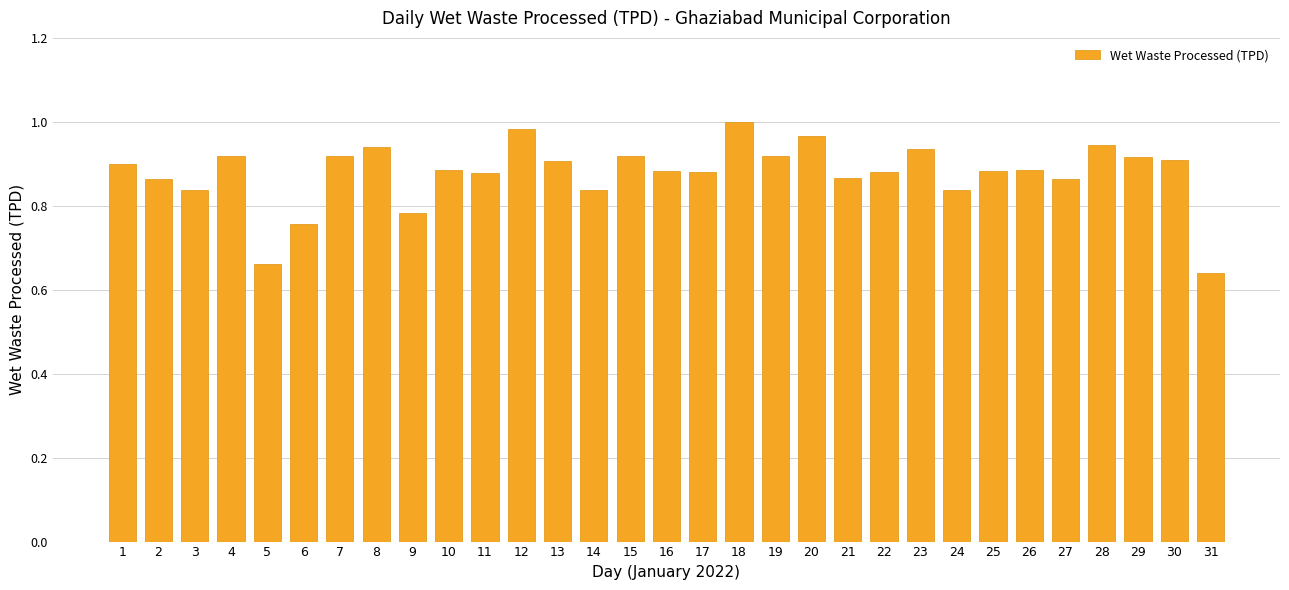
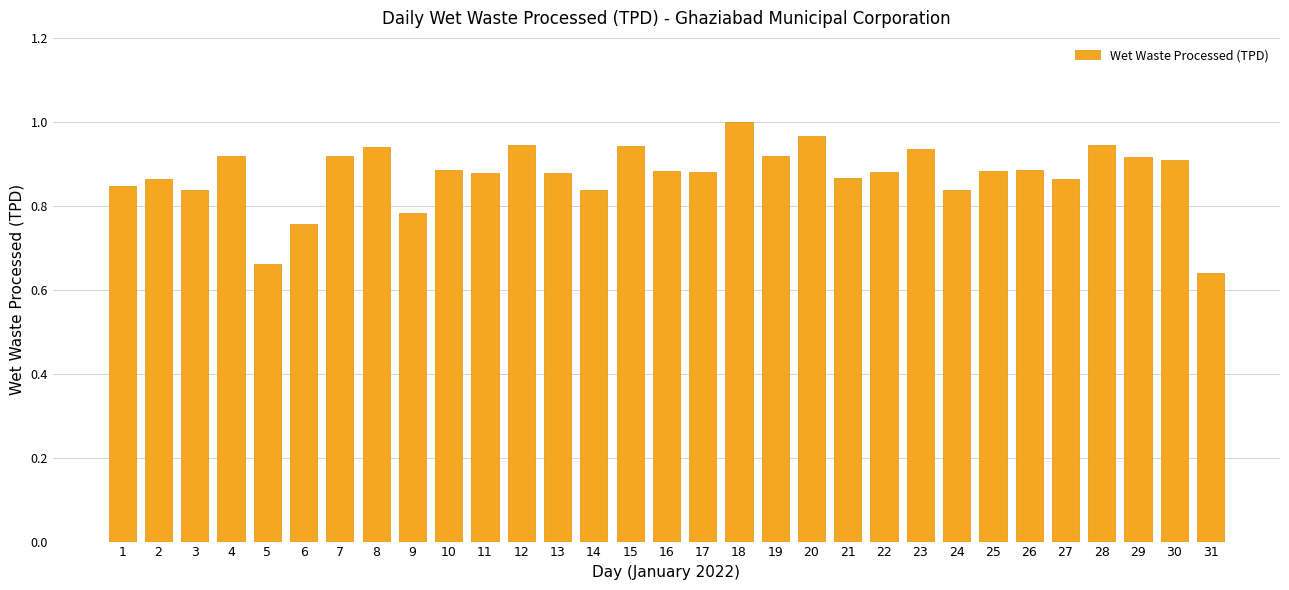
1: 0.90 -> 0.85
12: 0.98 -> 0.95
13: 0.91 -> 0.88
15: 0.92 -> 0.94
